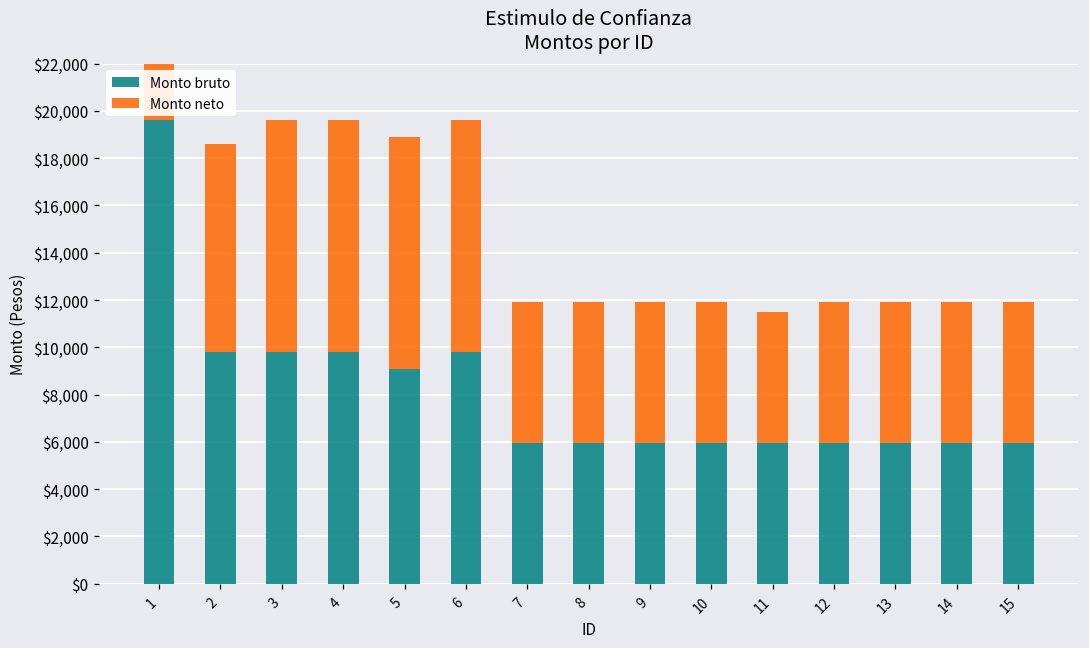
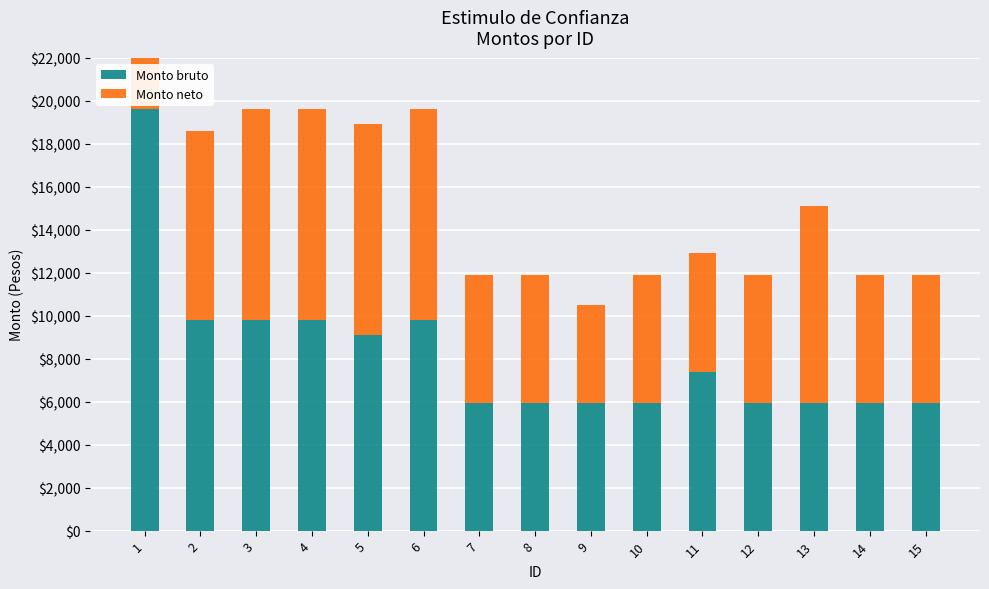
Monto neto, 9: $6,000 -> $4,600
Monto bruto, 11: $6,000 -> $7,400
Monto neto, 13: $6,000 -> $9,100
